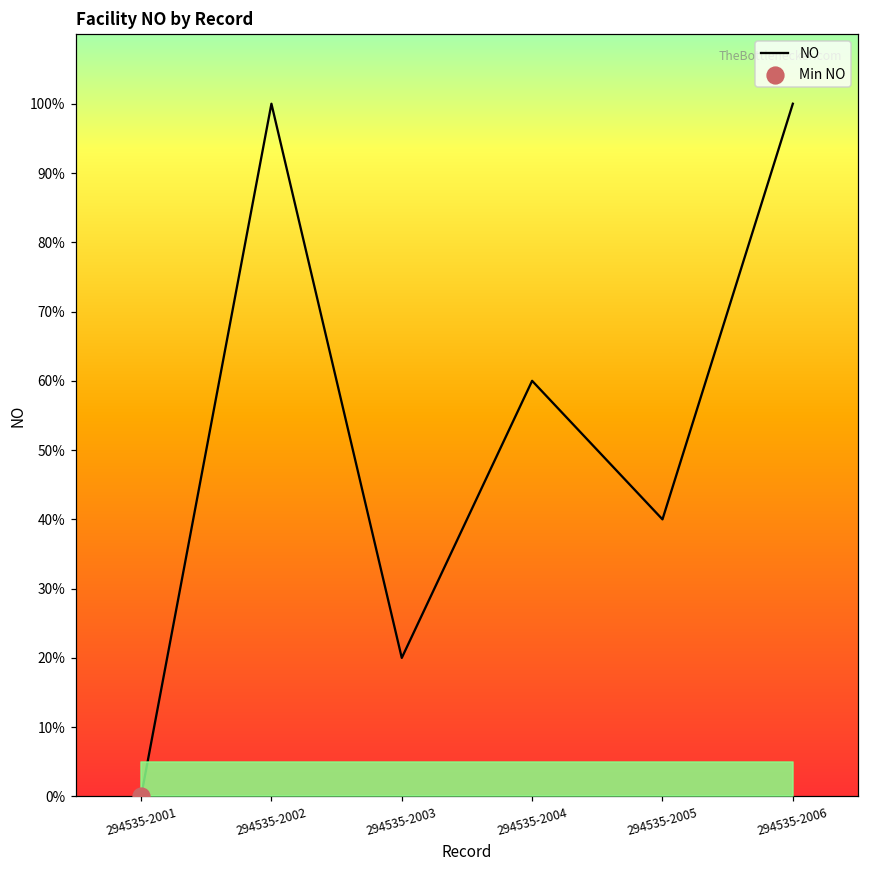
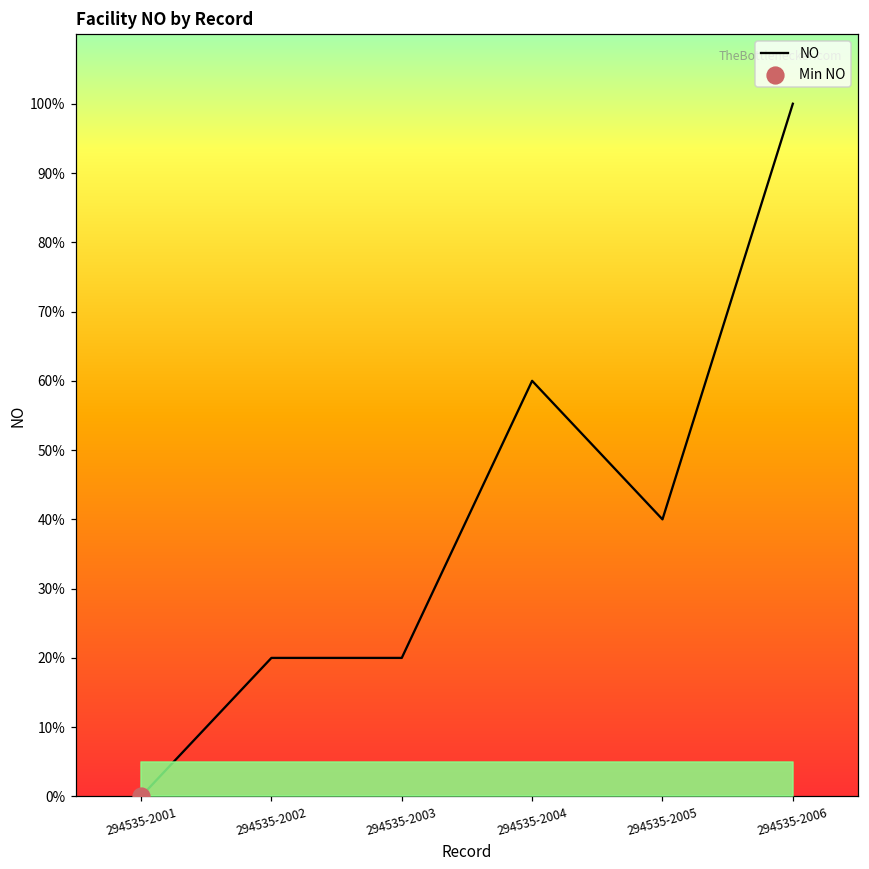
NO, 294535-2002: 100% -> 20%
